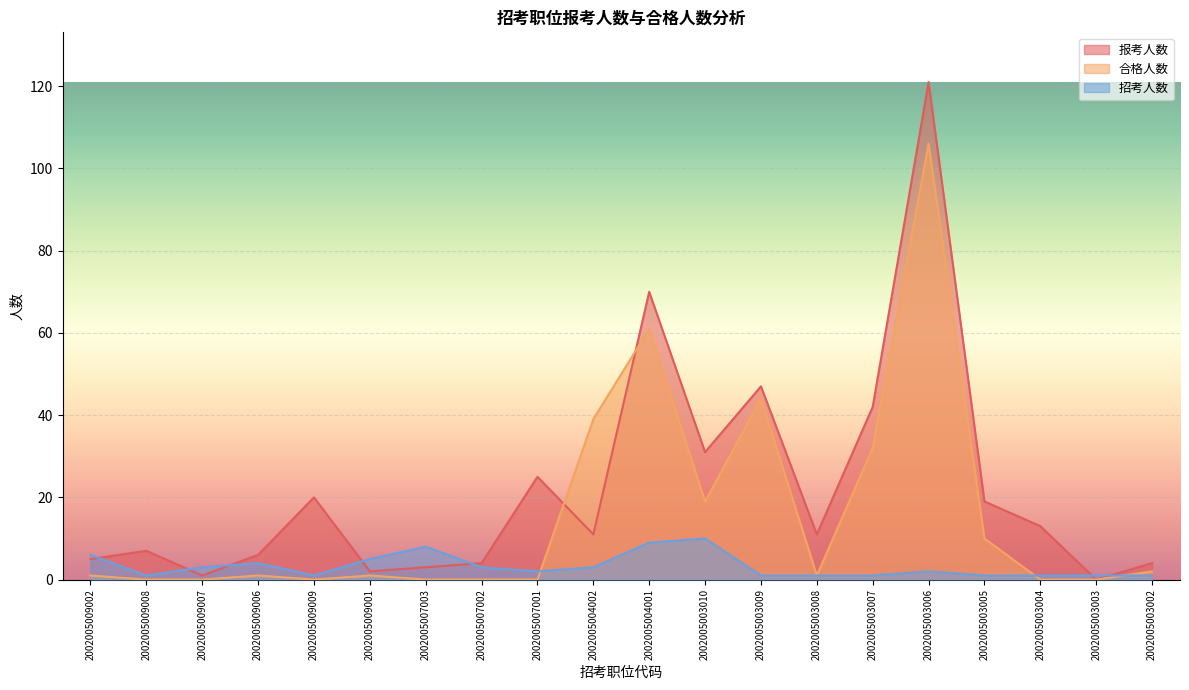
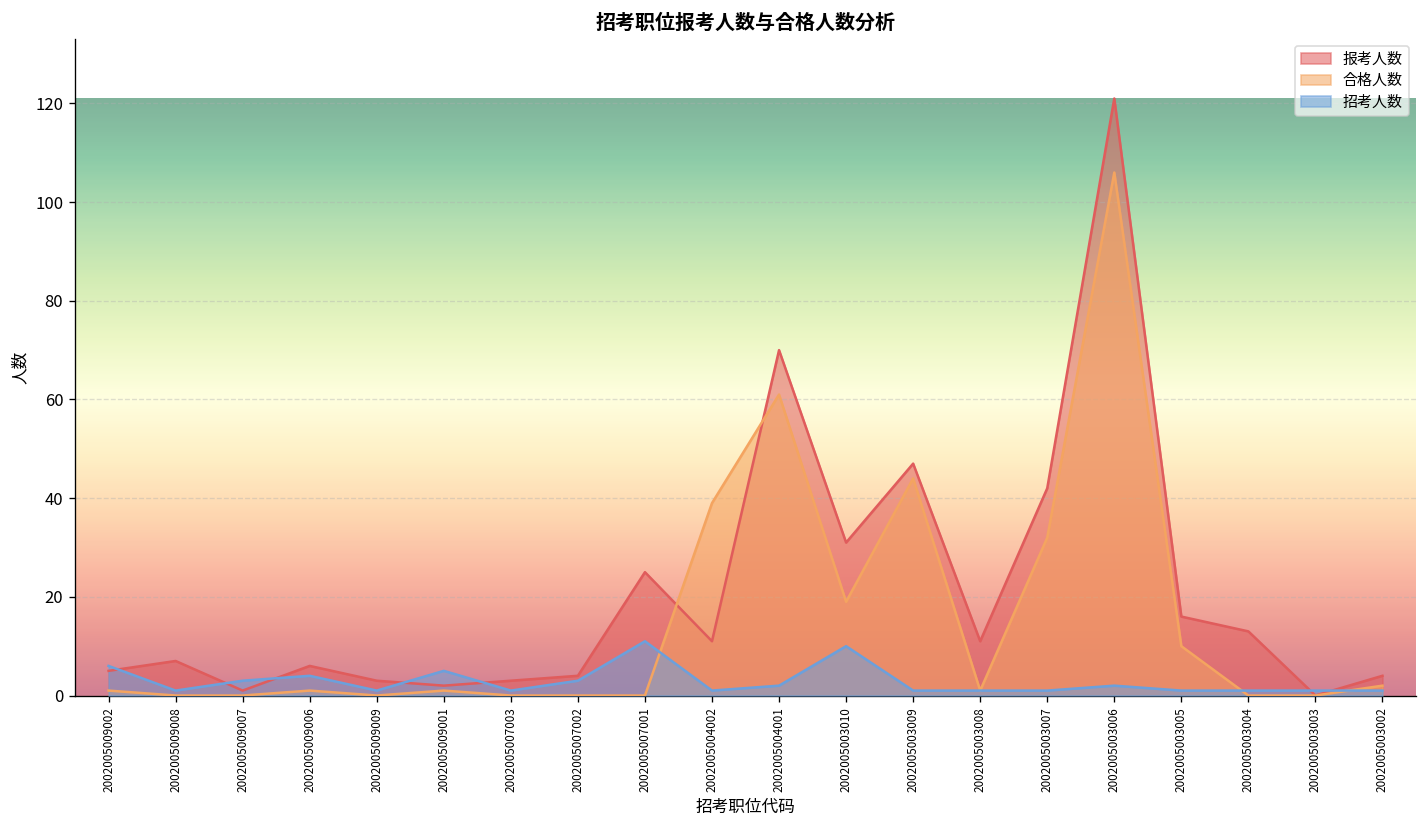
报考人数, 2002005009009: 20 -> 3
招考人数, 2002005007003: 8 -> 1
招考人数, 2002005007001: 2 -> 11
招考人数, 2002005004002: 3 -> 1
招考人数, 2002005004001: 9 -> 2
报考人数, 2002005003005: 19 -> 16
